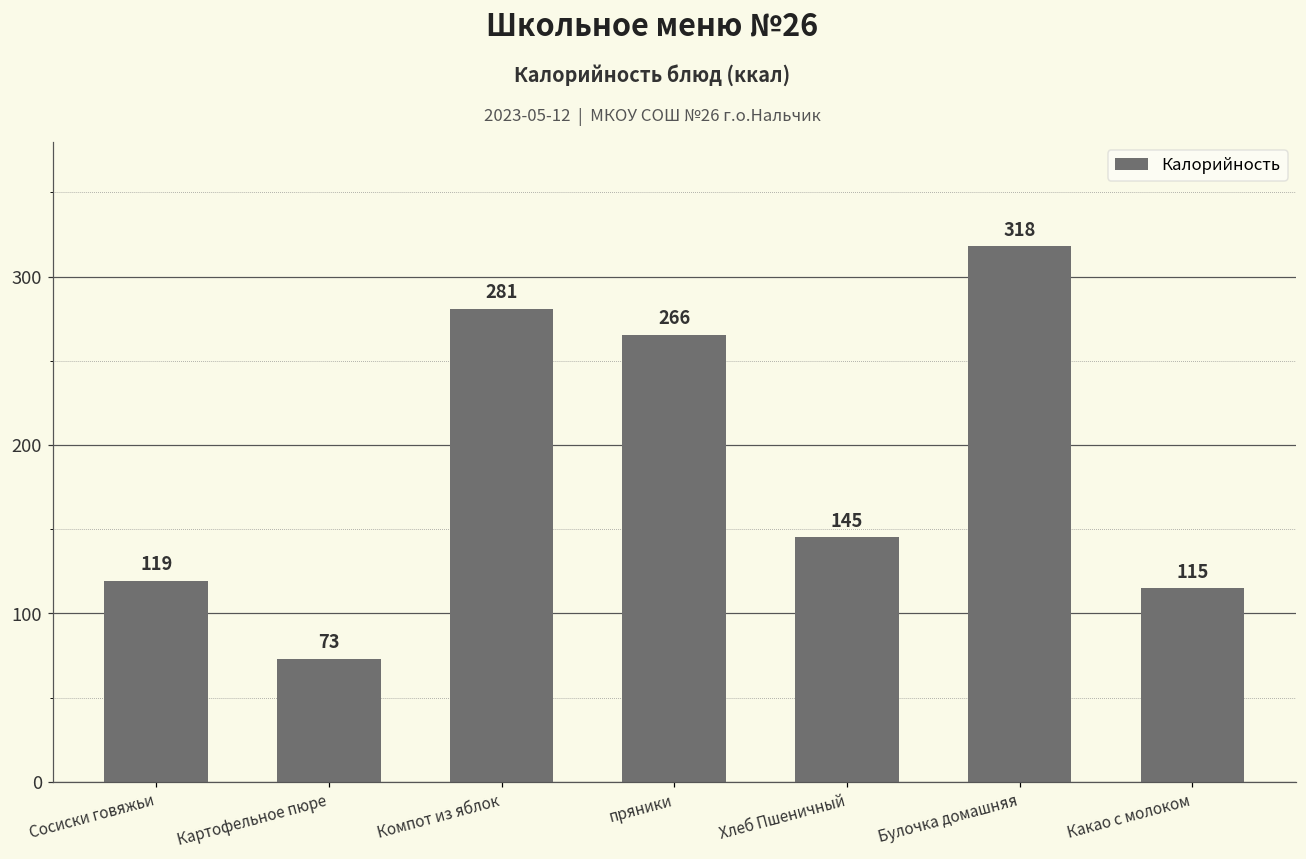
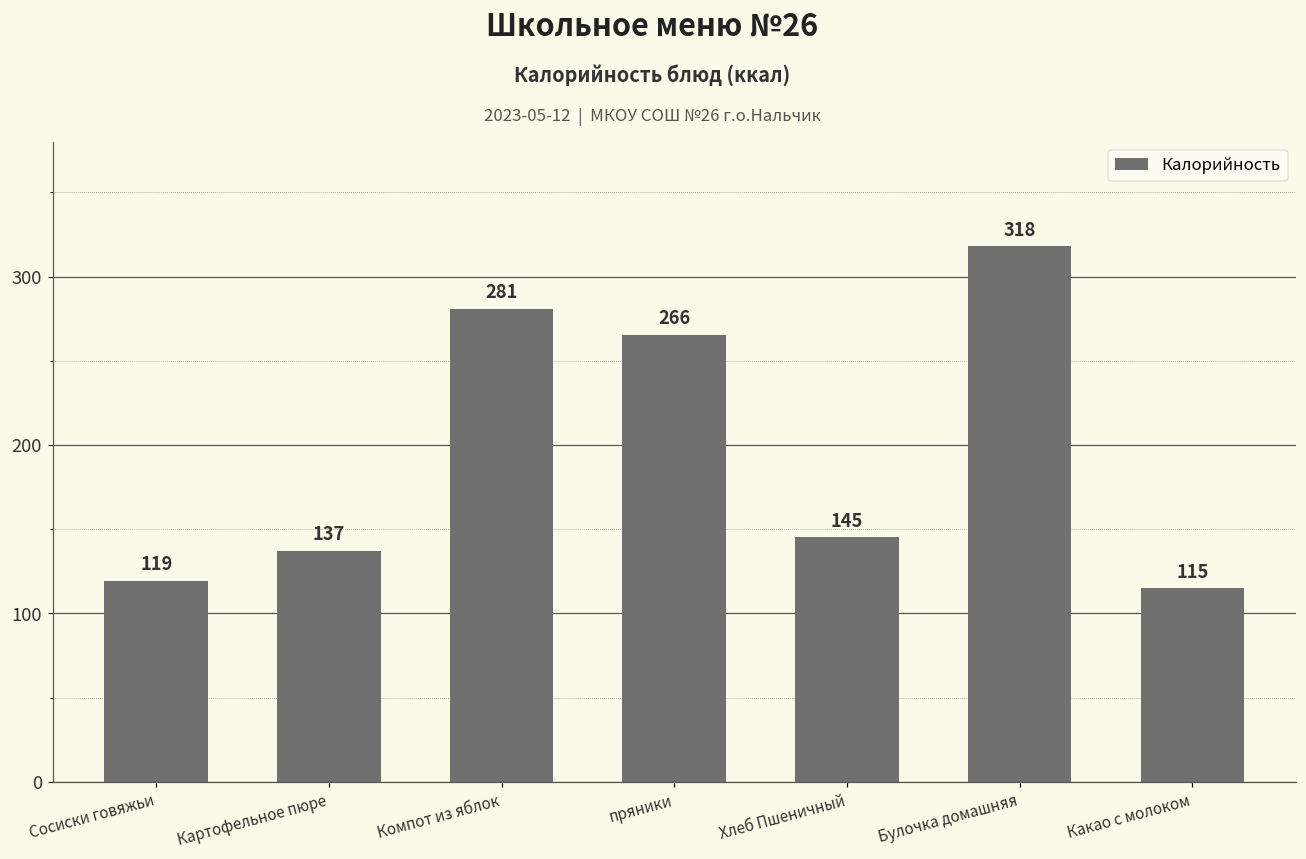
Картофельное пюре: 73 -> 137
